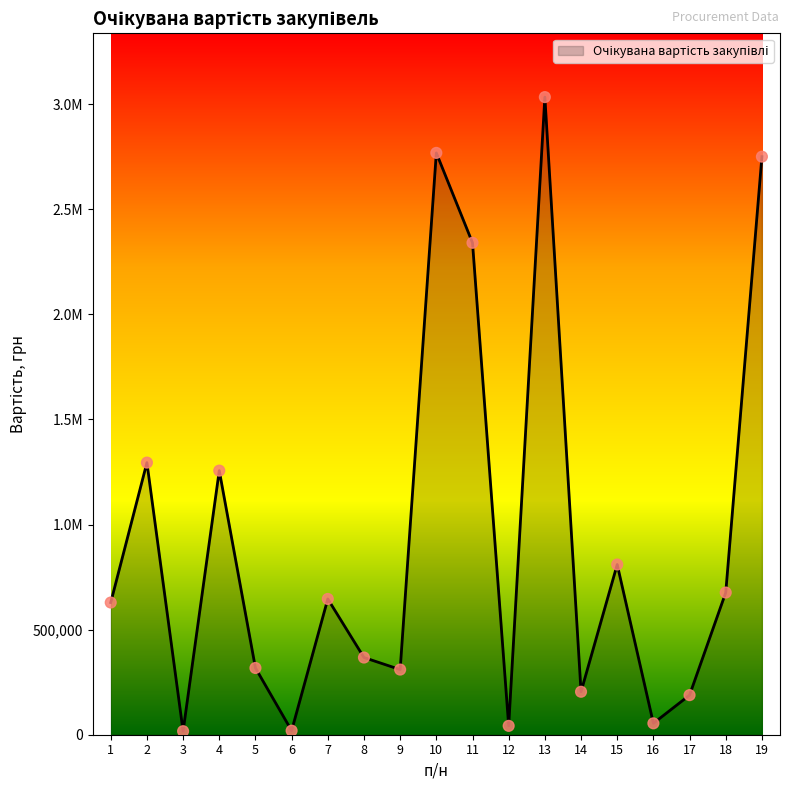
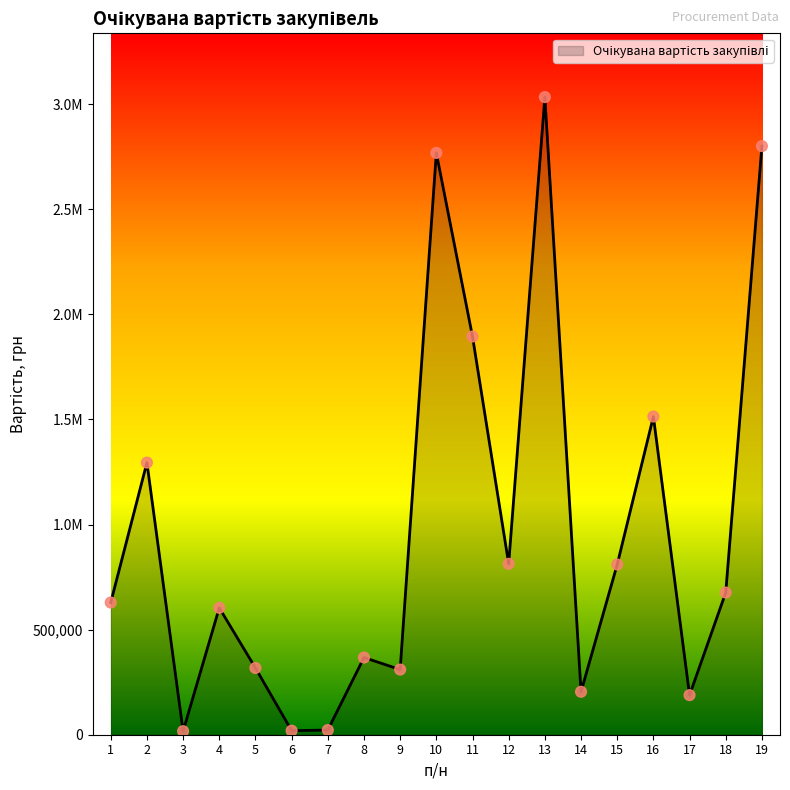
4: 1,260,000 -> 600,000
7: 650,000 -> 20,000
11: 2,340,000 -> 1,890,000
12: 40,000 -> 810,000
16: 50,000 -> 1,510,000
19: 2,750,000 -> 2,800,000
